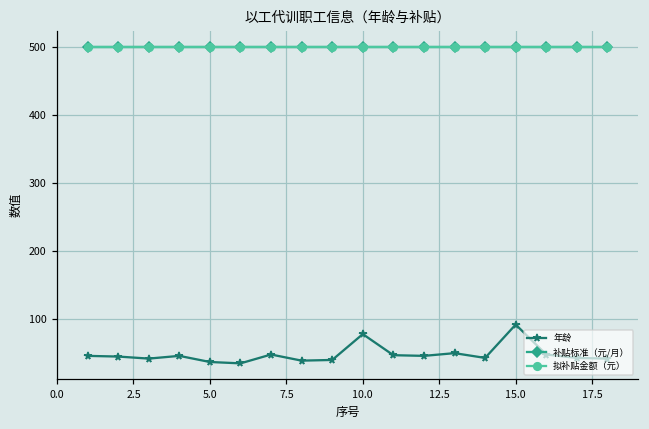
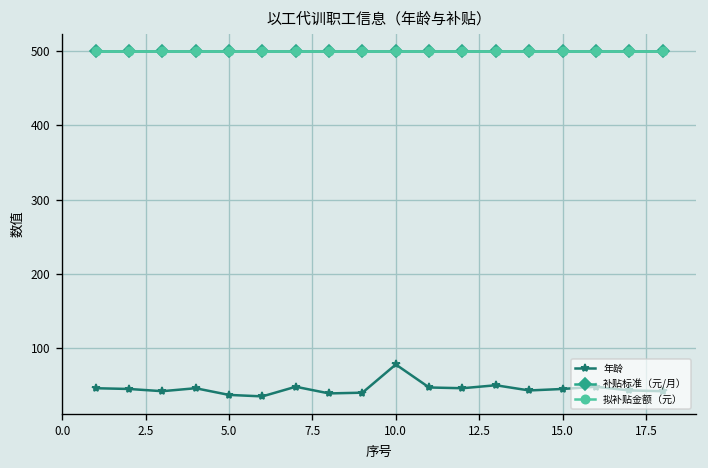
年龄, 15.0: 90 -> 50
